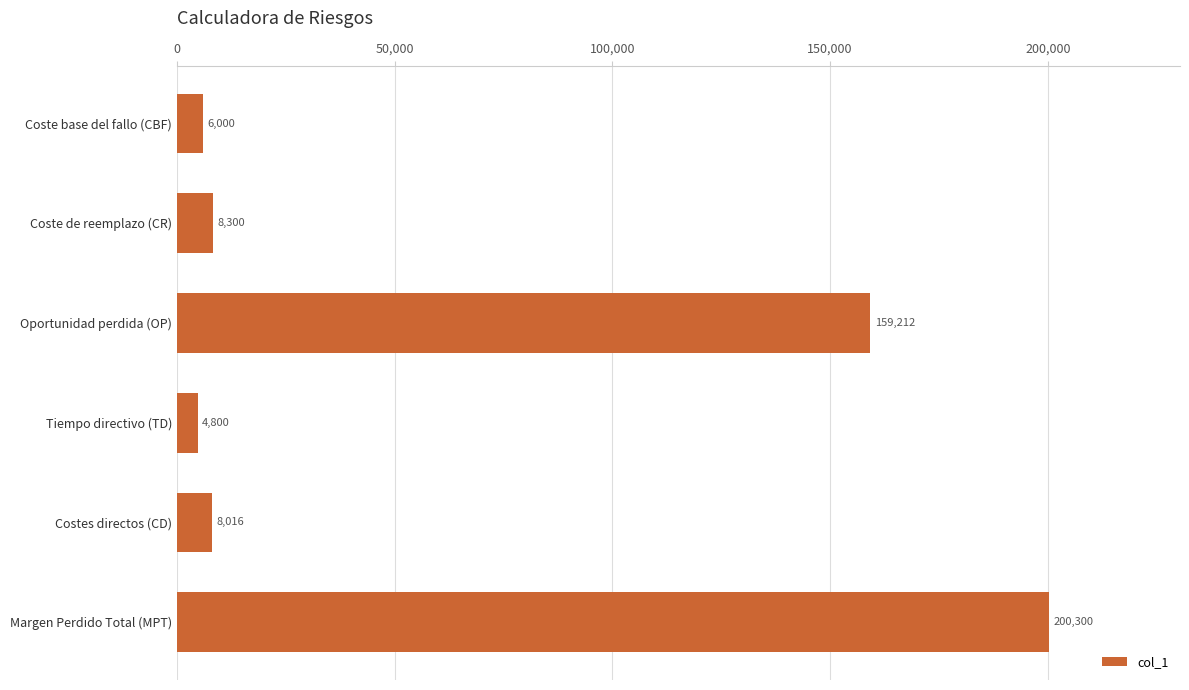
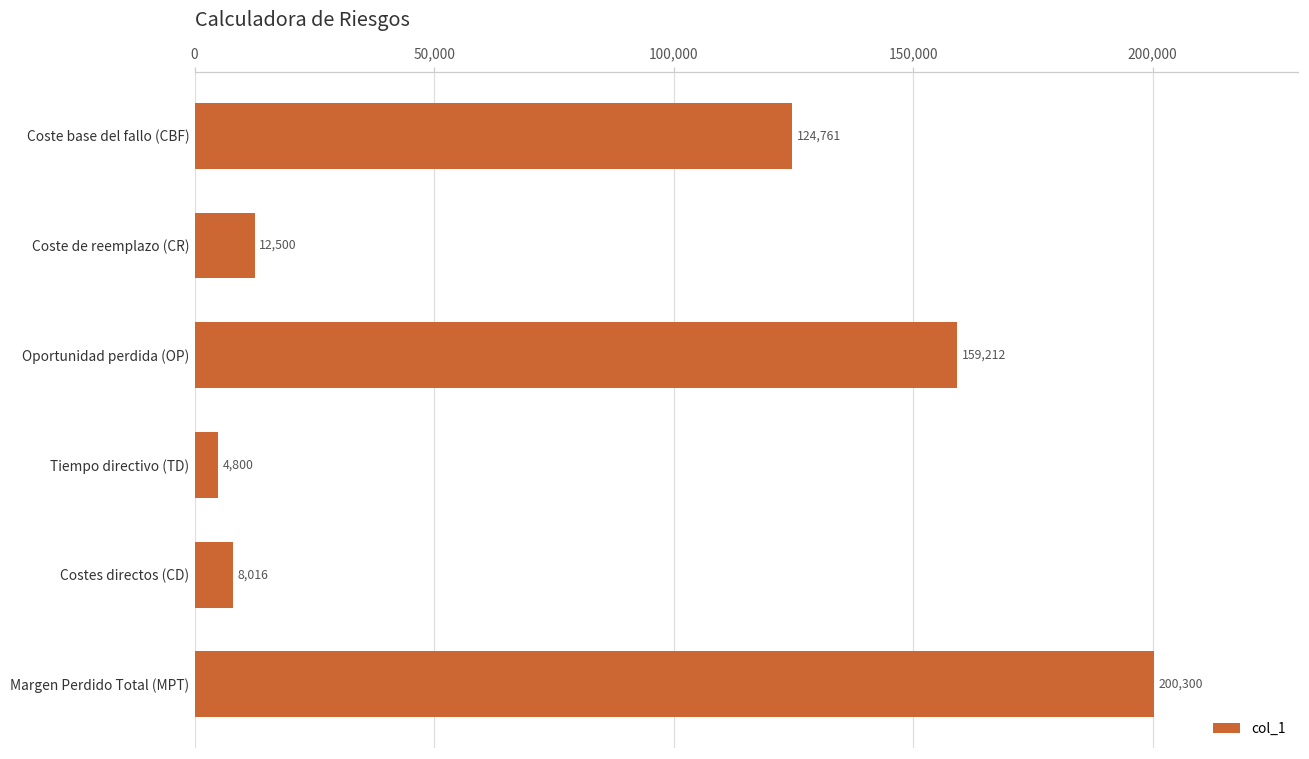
Coste base del fallo (CBF): 6,000 -> 124,761
Coste de reemplazo (CR): 8,300 -> 12,500
